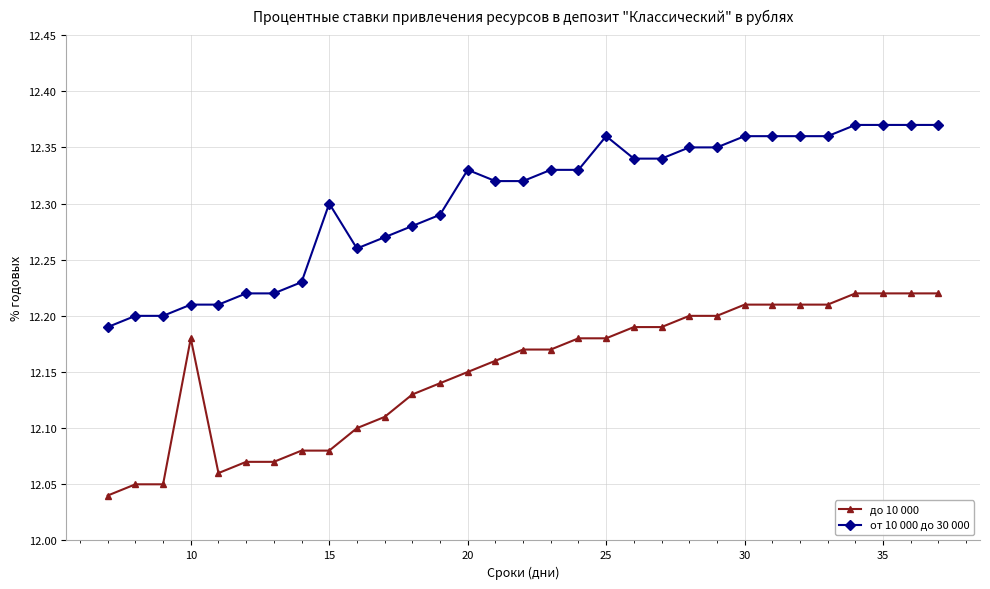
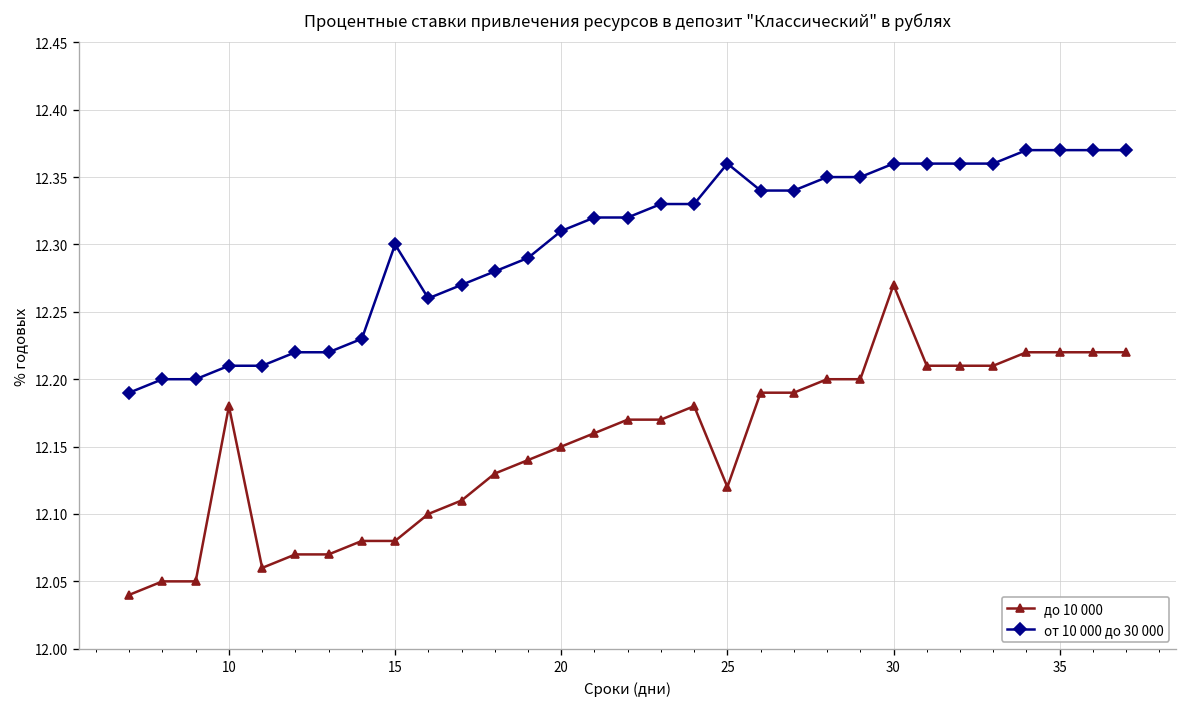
от 10 000 до 30 000, 20: 12.33 -> 12.31
до 10 000, 25: 12.18 -> 12.12
до 10 000, 30: 12.21 -> 12.27
